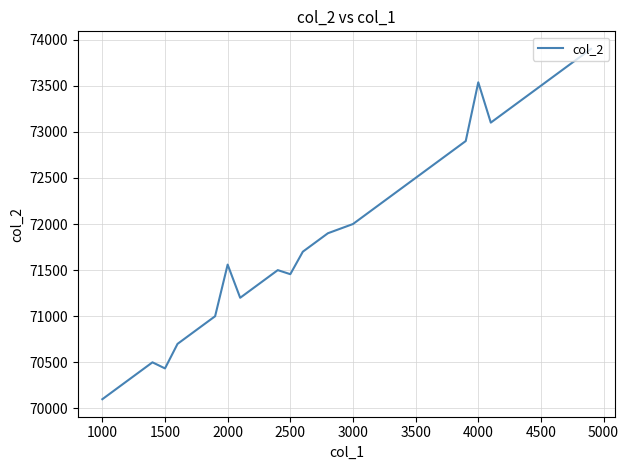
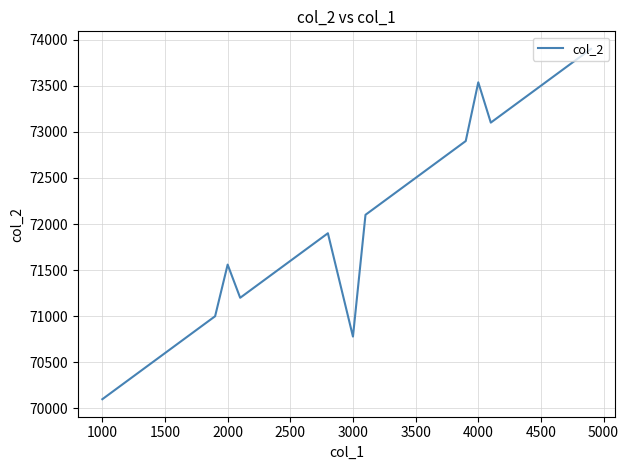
1500: 70400 -> 70600
2500: 71500 -> 71600
3000: 72000 -> 70800
